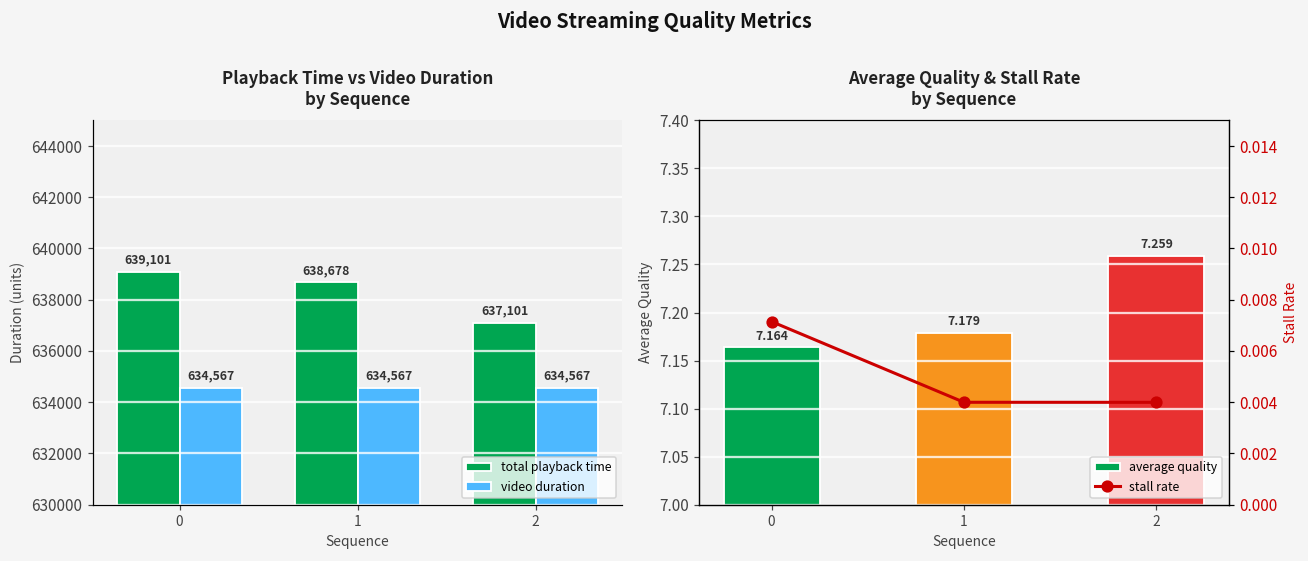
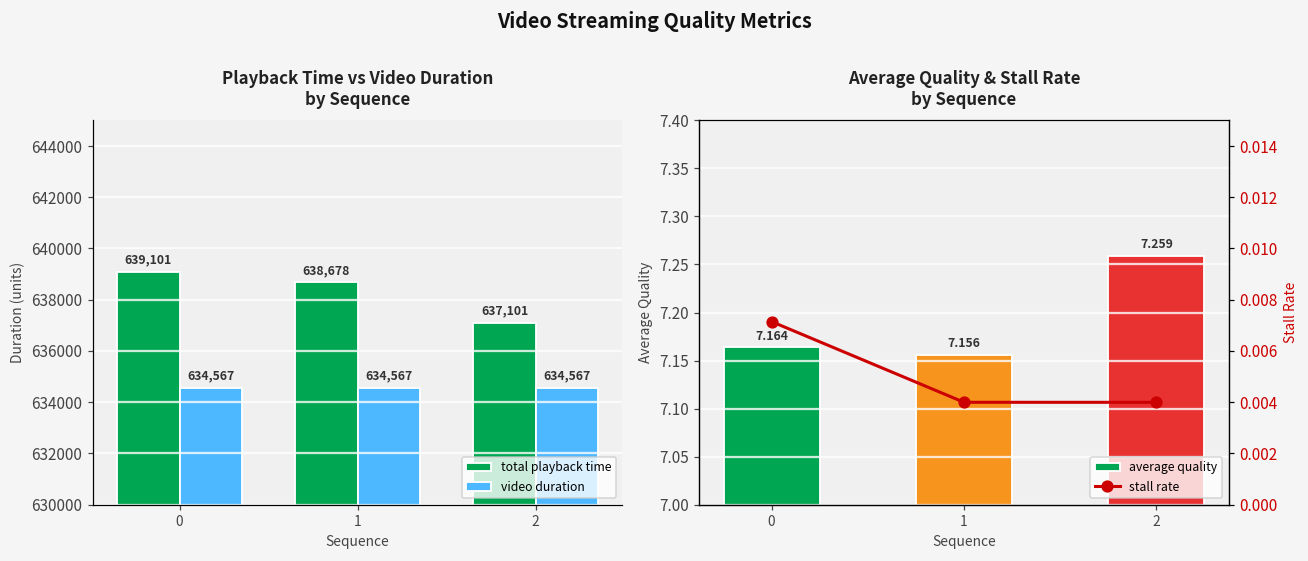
Average Quality & Stall Rate by Sequence, average quality, 1: 7.179 -> 7.156
